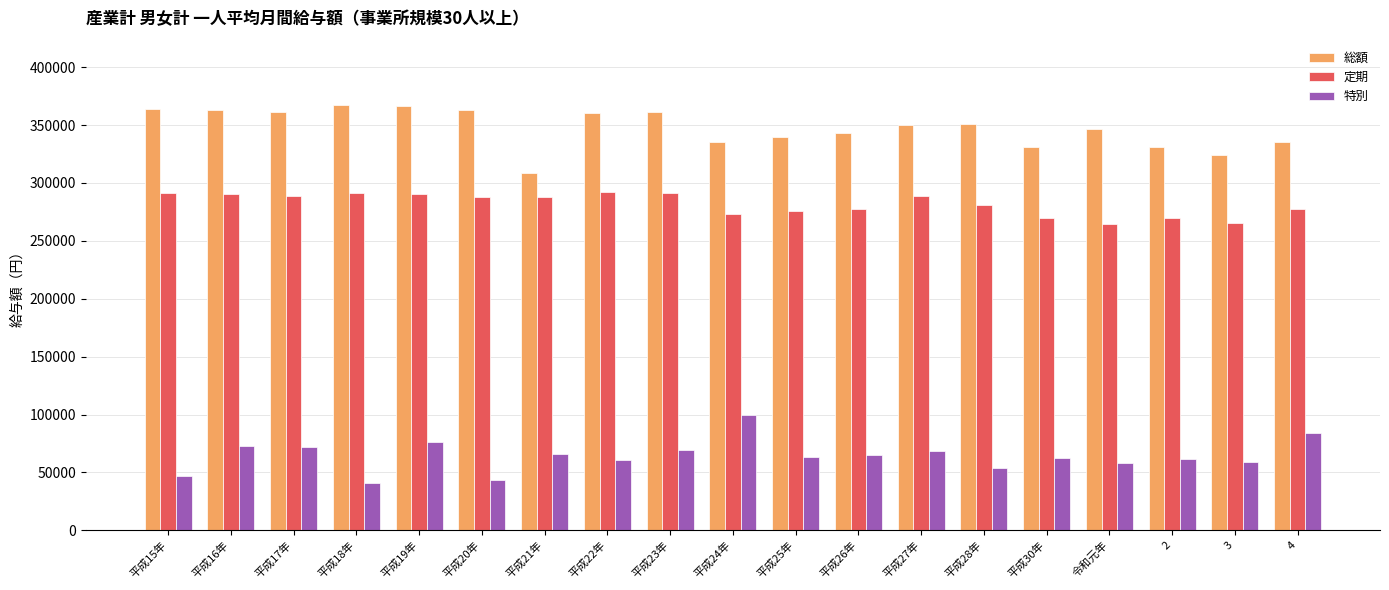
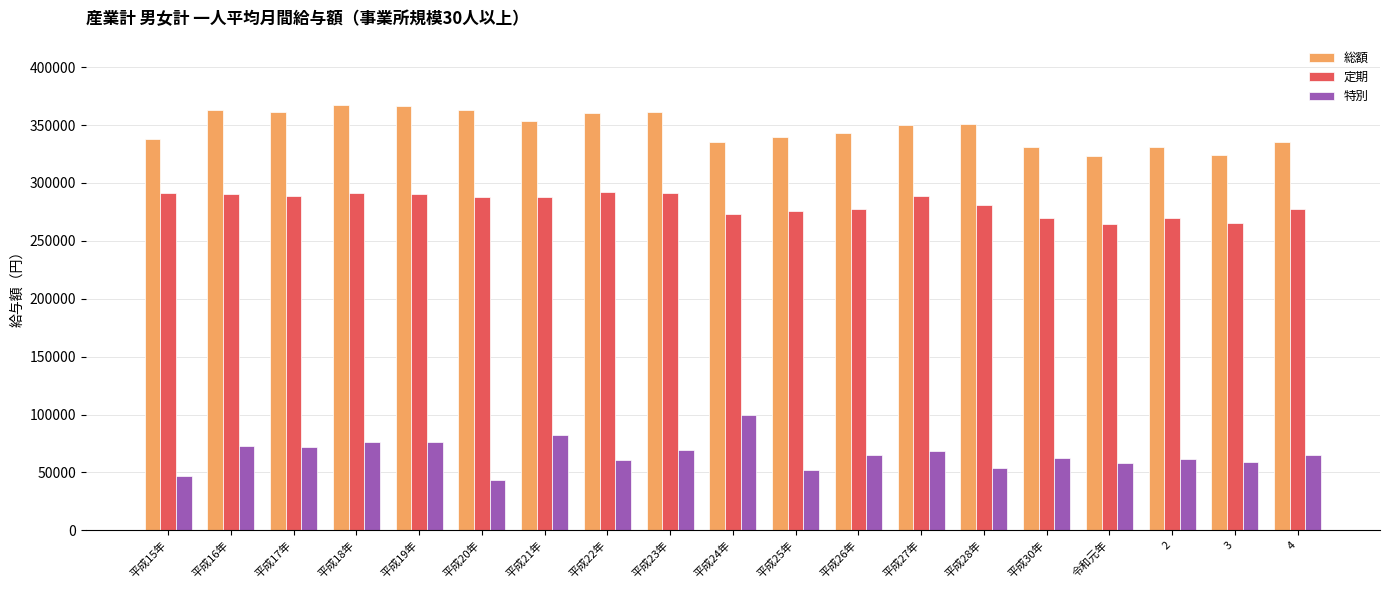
総額, 平成15年: 364000 -> 338000
特別, 平成18年: 41000 -> 76000
総額, 平成21年: 309000 -> 354000
特別, 平成21年: 66000 -> 82000
特別, 平成25年: 64000 -> 52000
総額, 令和元年: 347000 -> 323000
特別, 4: 84000 -> 65000
